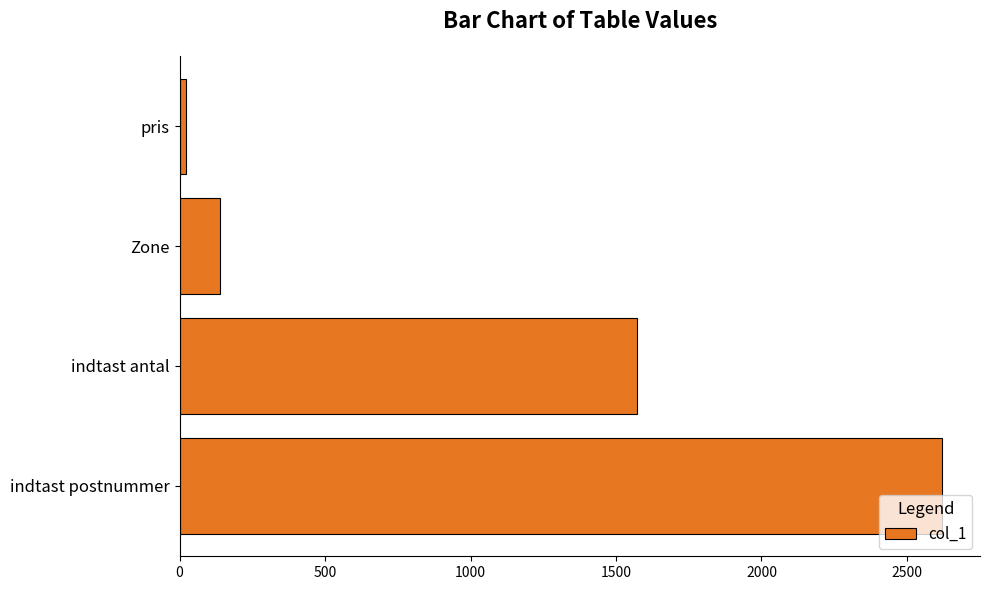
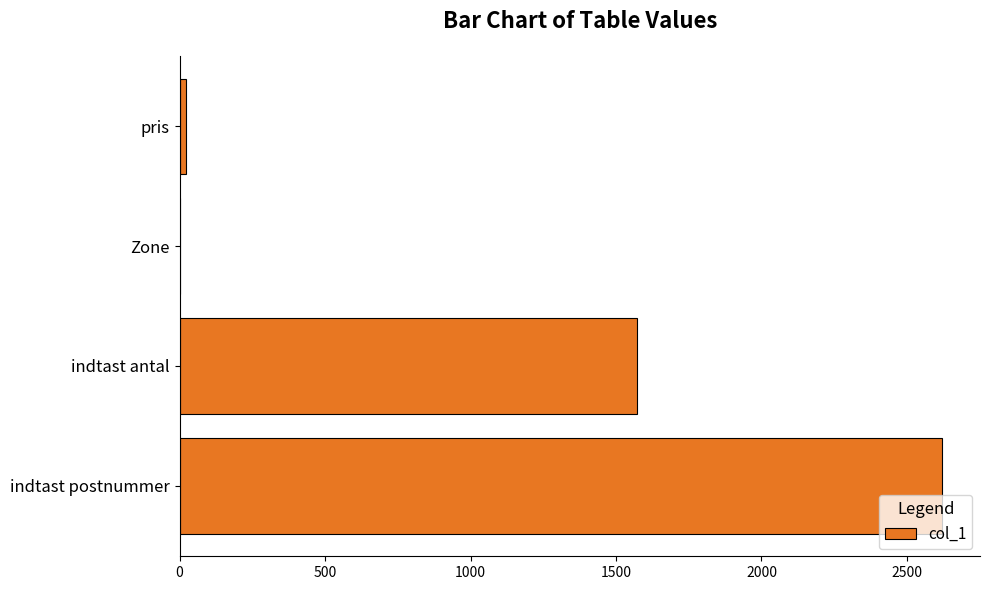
Zone: 140 -> 0
